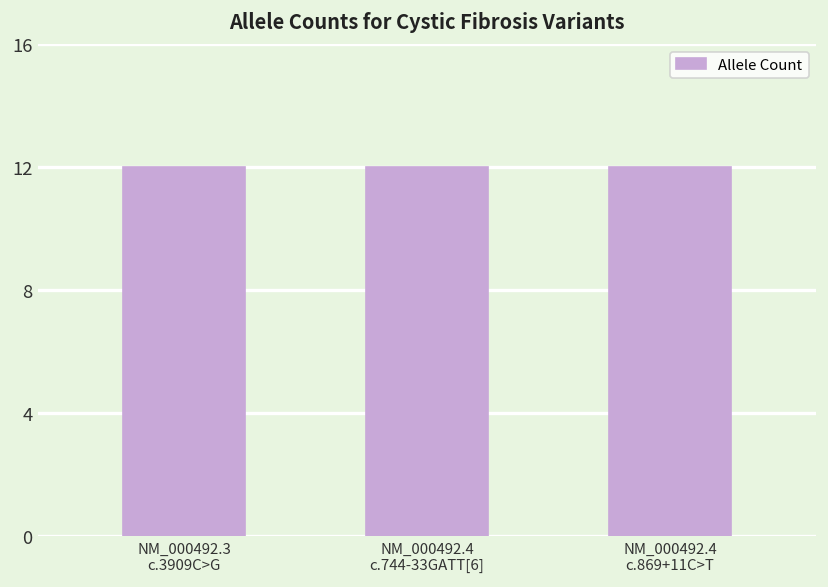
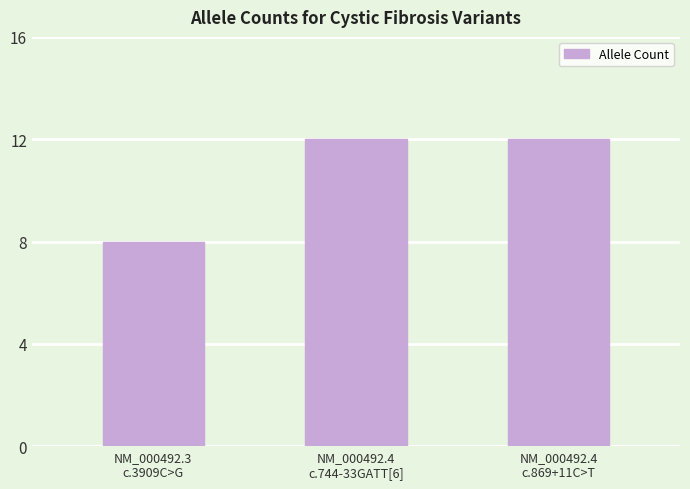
NM_000492.3 c.3909C>G: 12 -> 8
